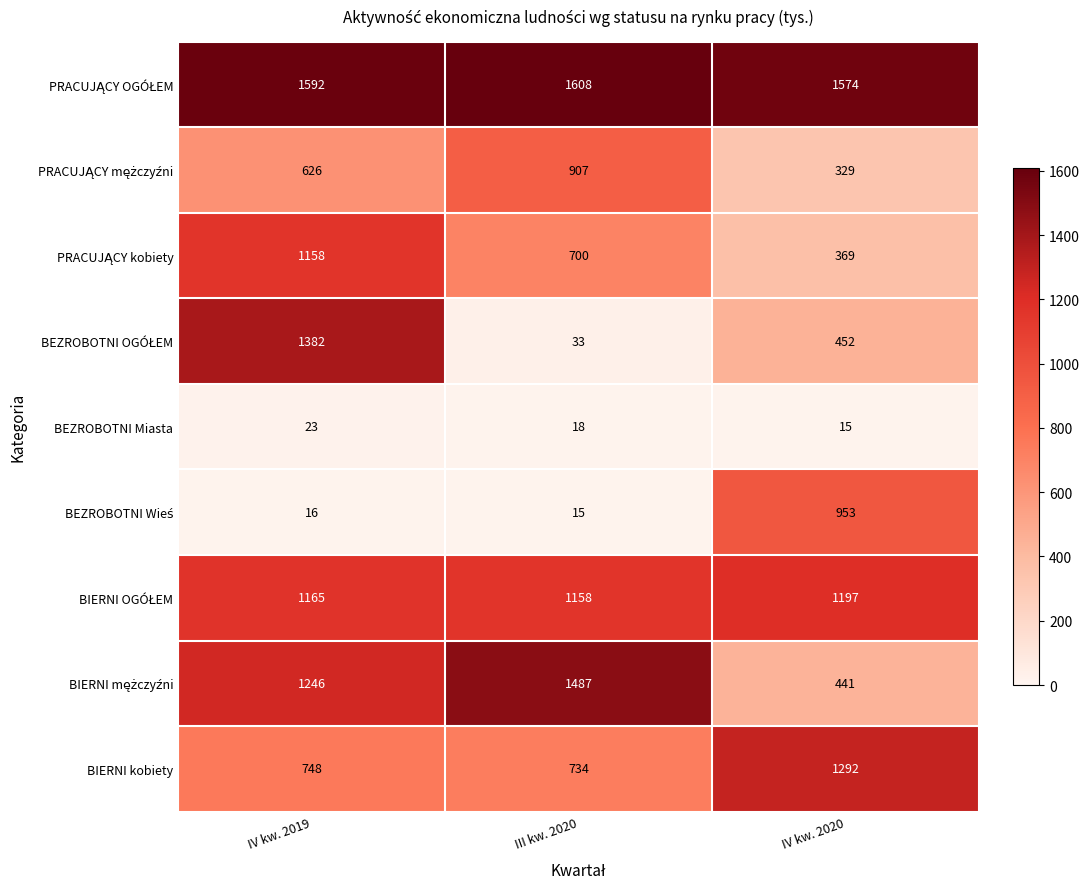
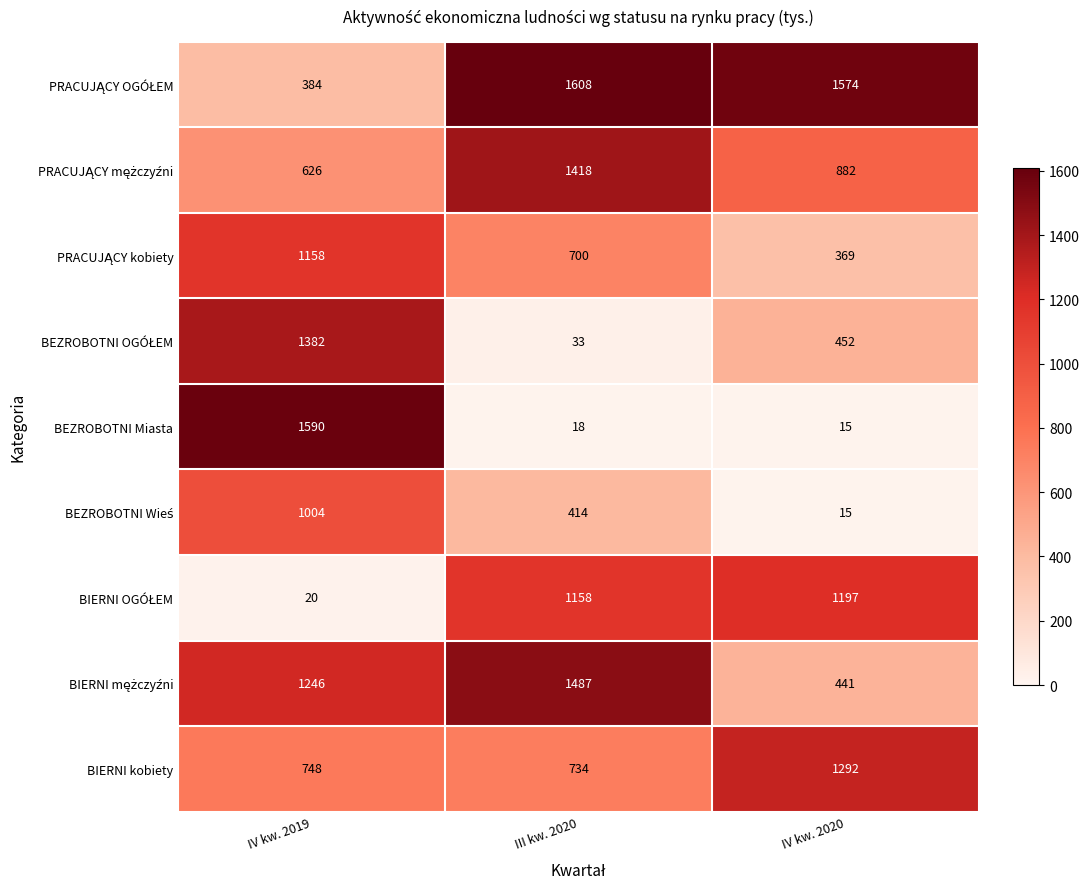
PRACUJĄCY OGÓŁEM, IV kw. 2019: 1592 -> 384
PRACUJĄCY mężczyźni, III kw. 2020: 907 -> 1418
PRACUJĄCY mężczyźni, IV kw. 2020: 329 -> 882
BEZROBOTNI Miasta, IV kw. 2019: 23 -> 1590
BEZROBOTNI Wieś, IV kw. 2019: 16 -> 1004
BEZROBOTNI Wieś, III kw. 2020: 15 -> 414
BEZROBOTNI Wieś, IV kw. 2020: 953 -> 15
BIERNI OGÓŁEM, IV kw. 2019: 1165 -> 20
